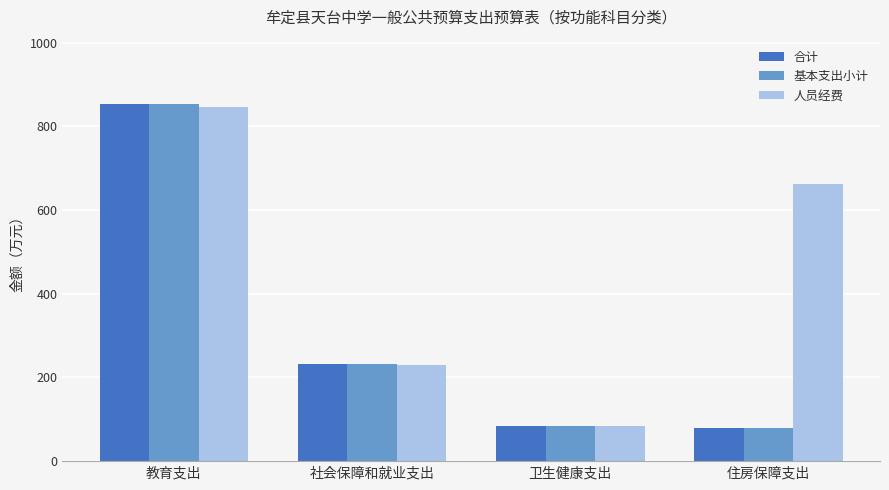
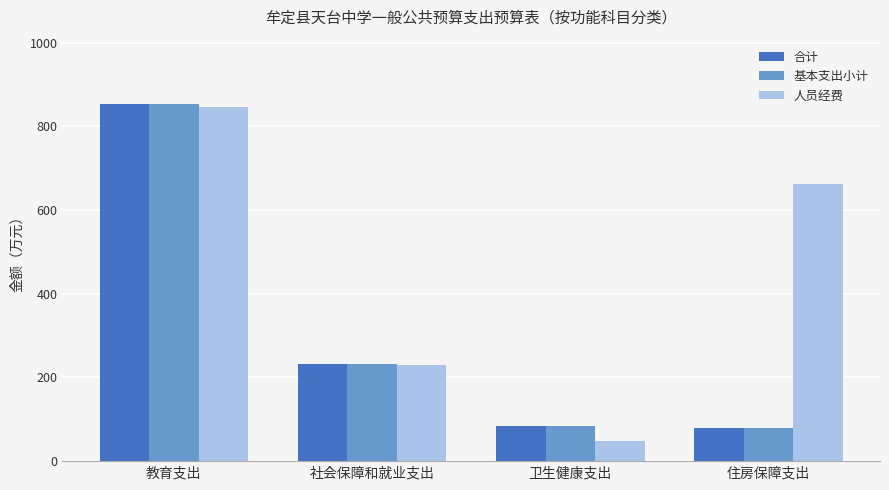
人员经费, 卫生健康支出: 90 -> 50
